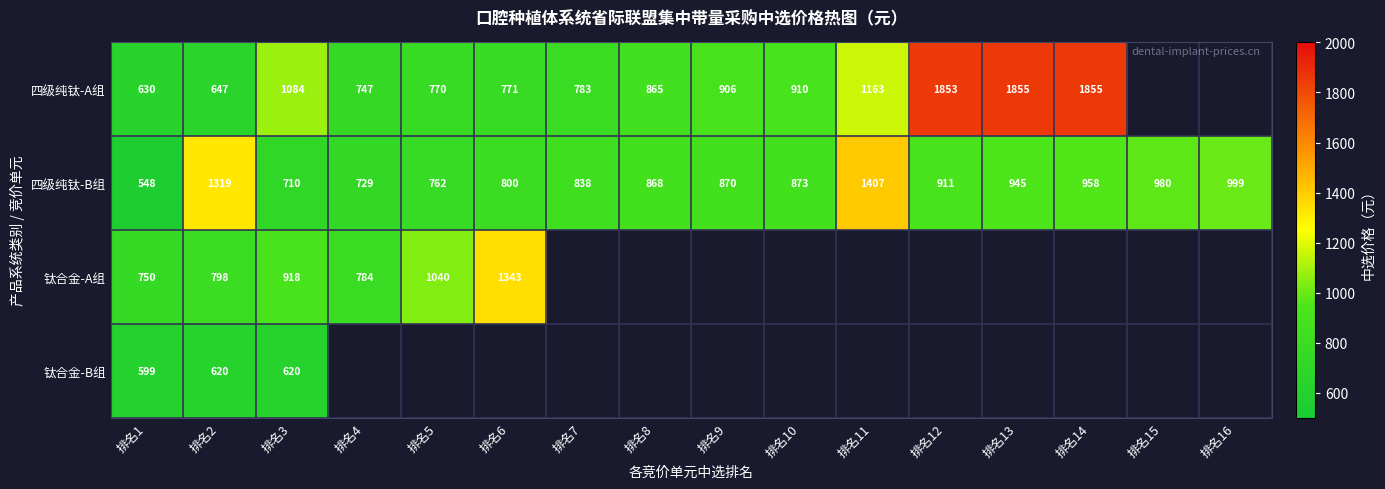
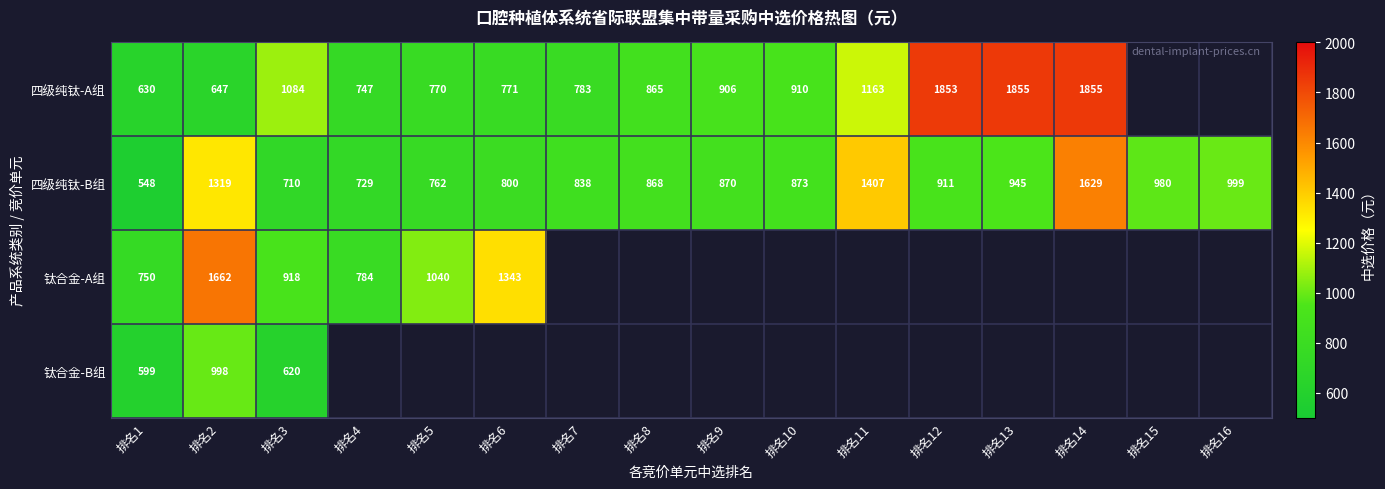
四级纯钛-B组, 排名14: 958 -> 1629
钛合金-A组, 排名2: 798 -> 1662
钛合金-B组, 排名2: 620 -> 998
